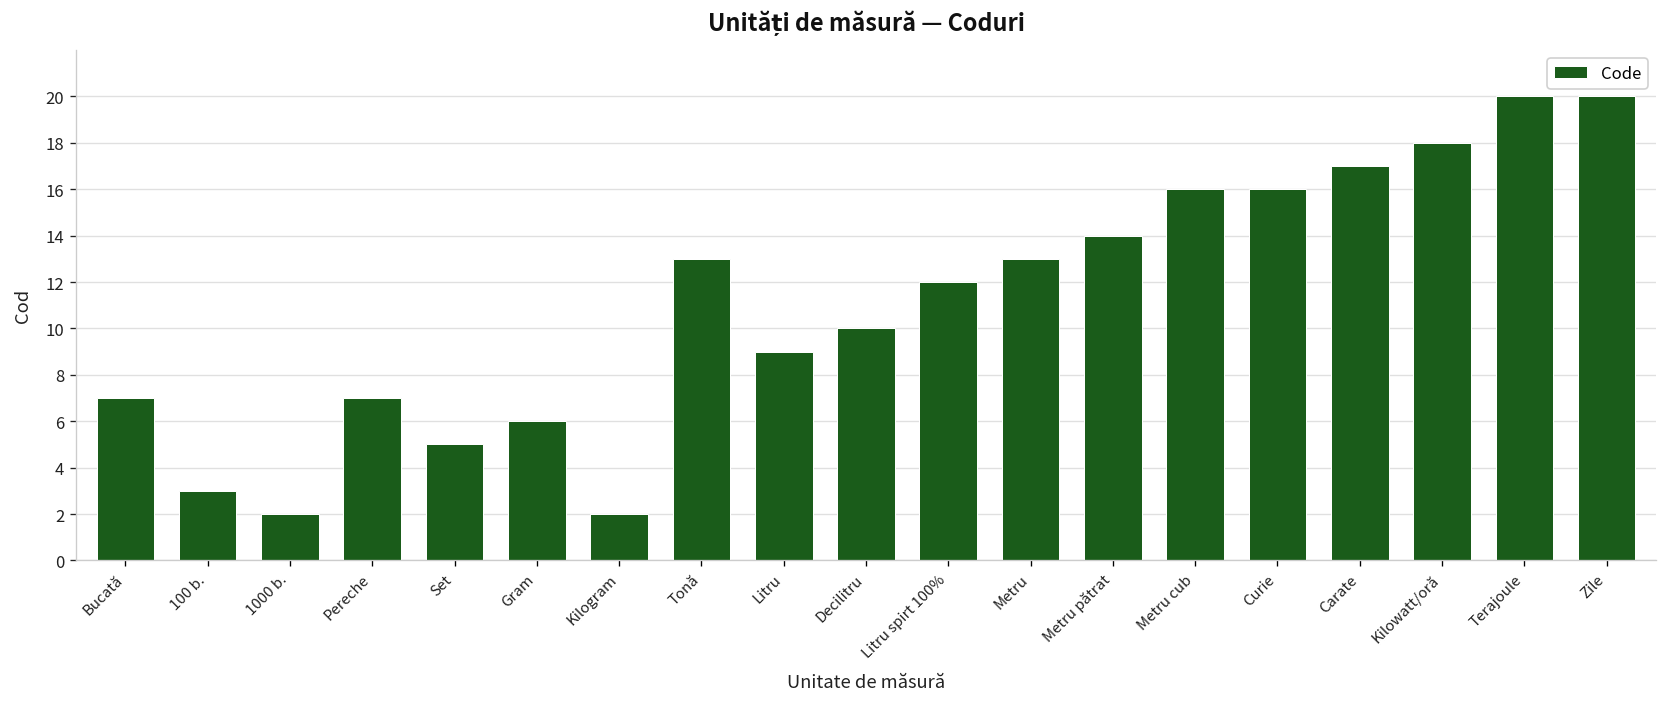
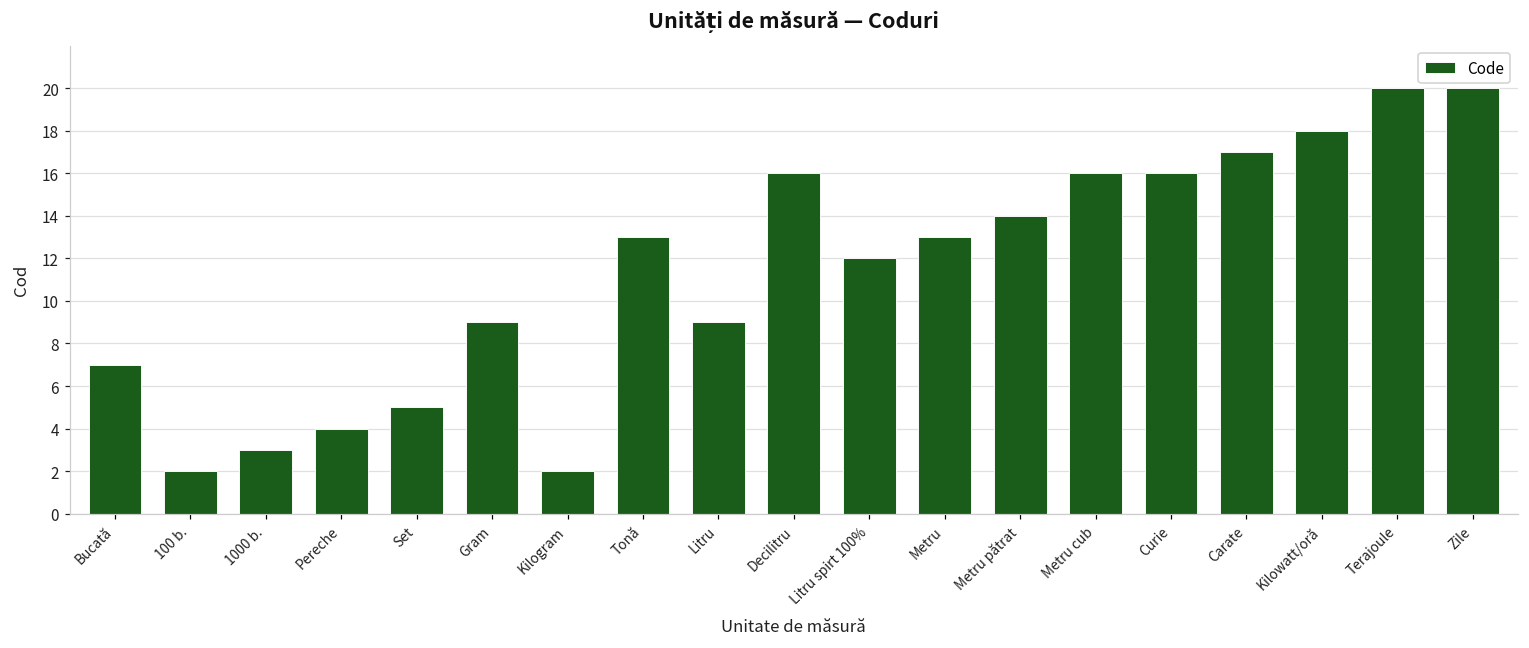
100 b.: 3 -> 2
1000 b.: 2 -> 3
Pereche: 7 -> 4
Gram: 6 -> 9
Decilitru: 10 -> 16
